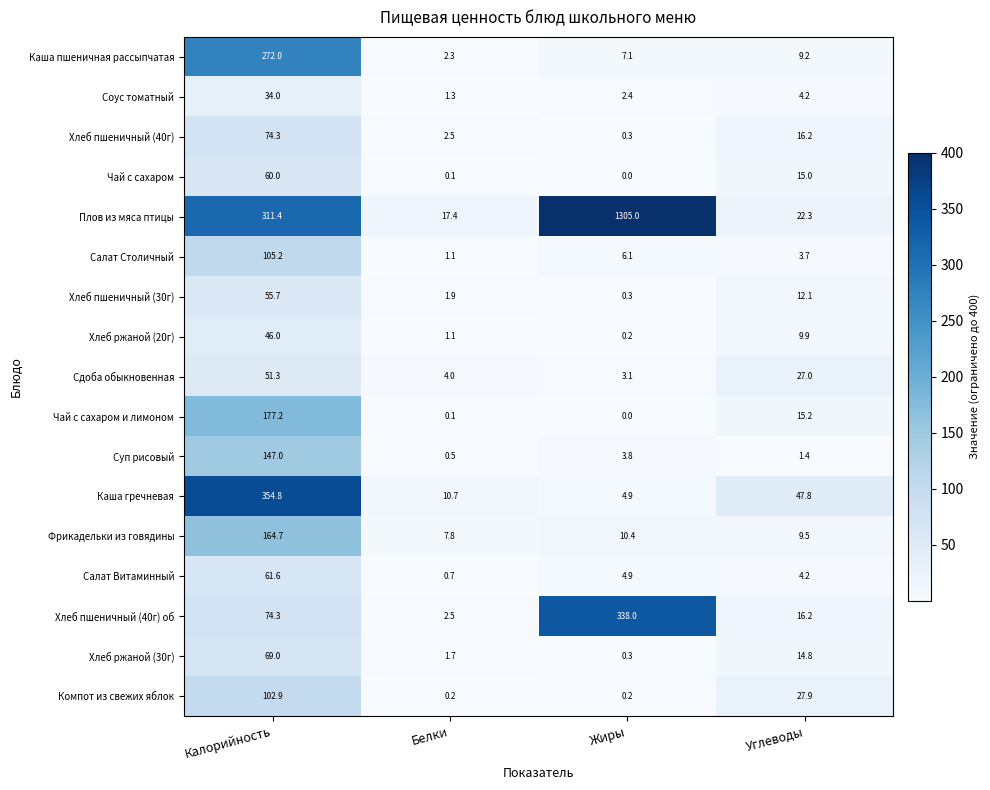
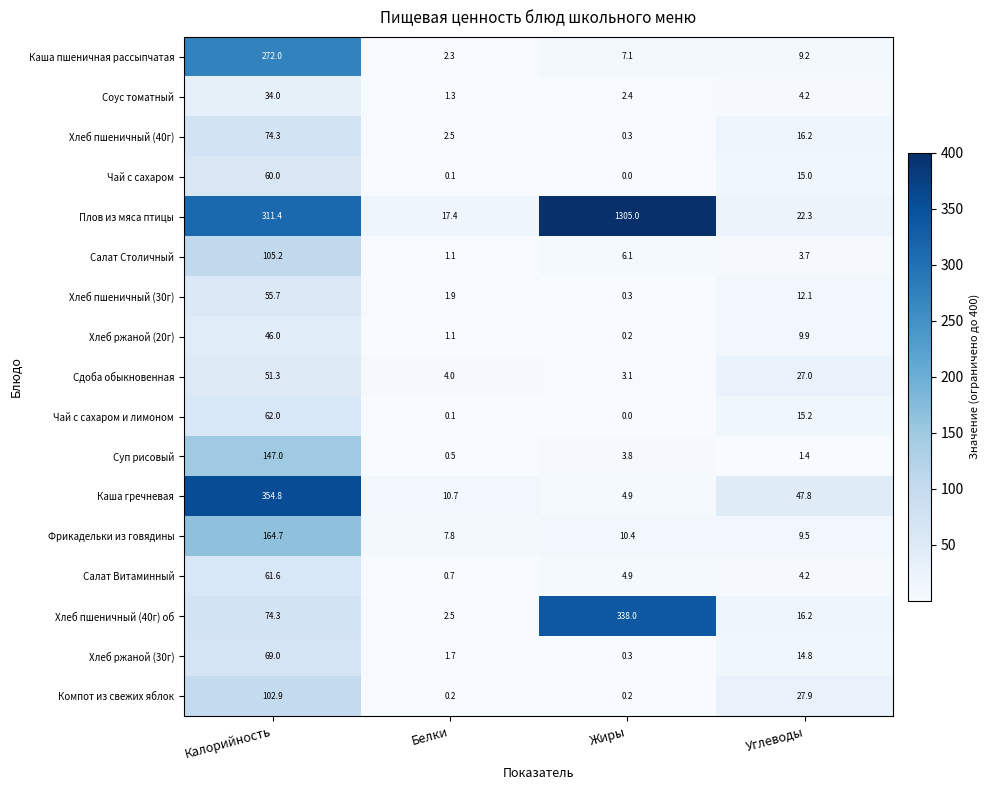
Чай с сахаром и лимоном, Калорийность: 177.2 -> 62.0
